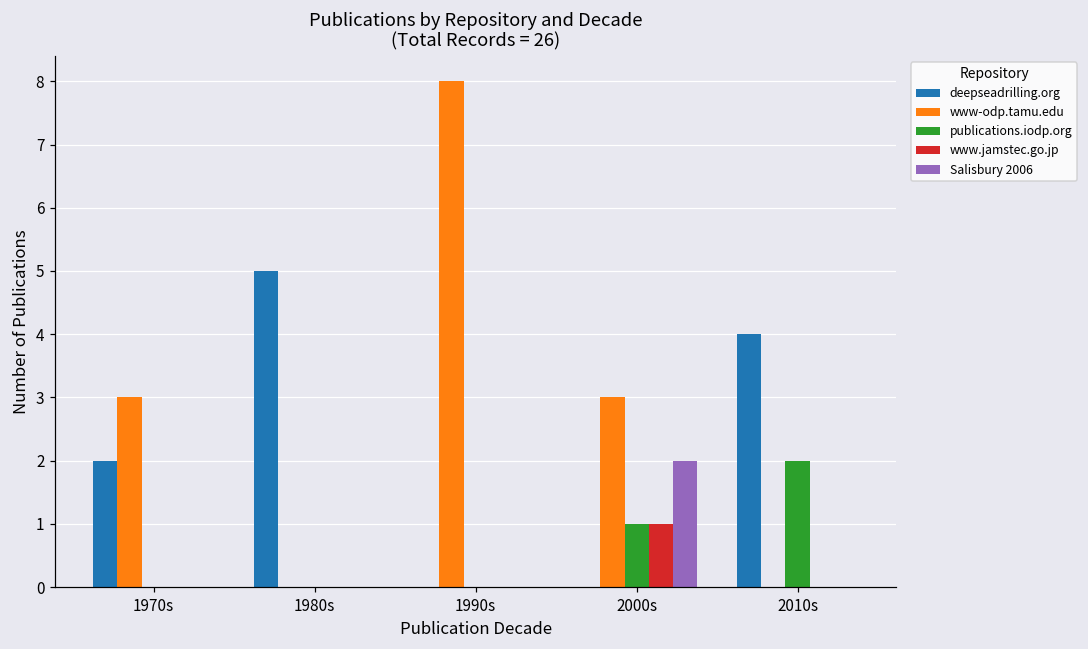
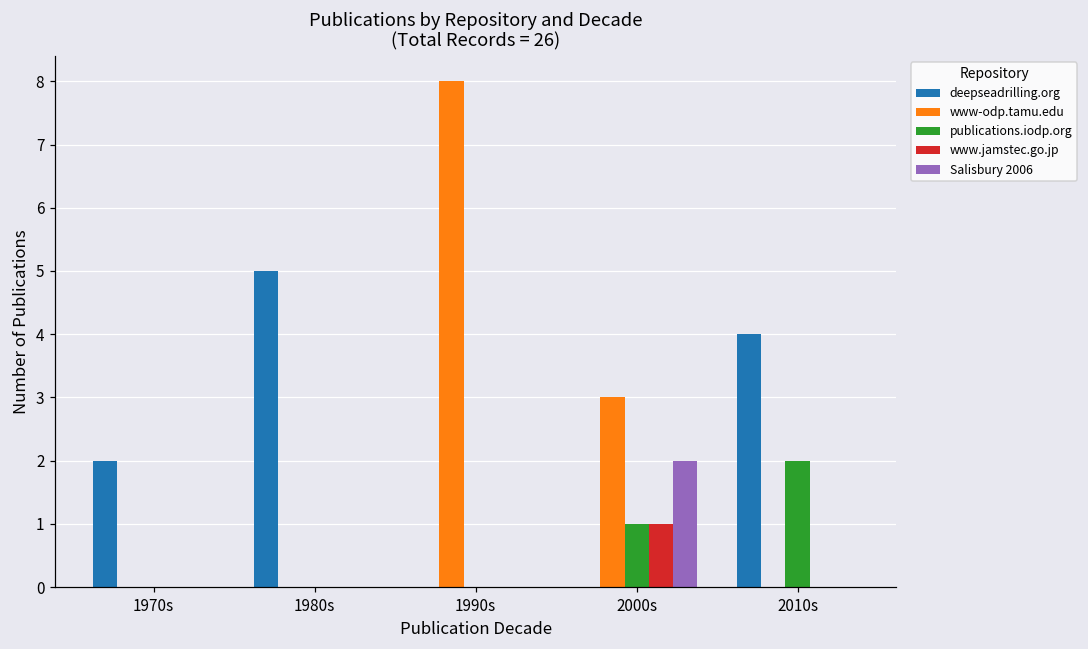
www-odp.tamu.edu, 1970s: 3 -> 0
